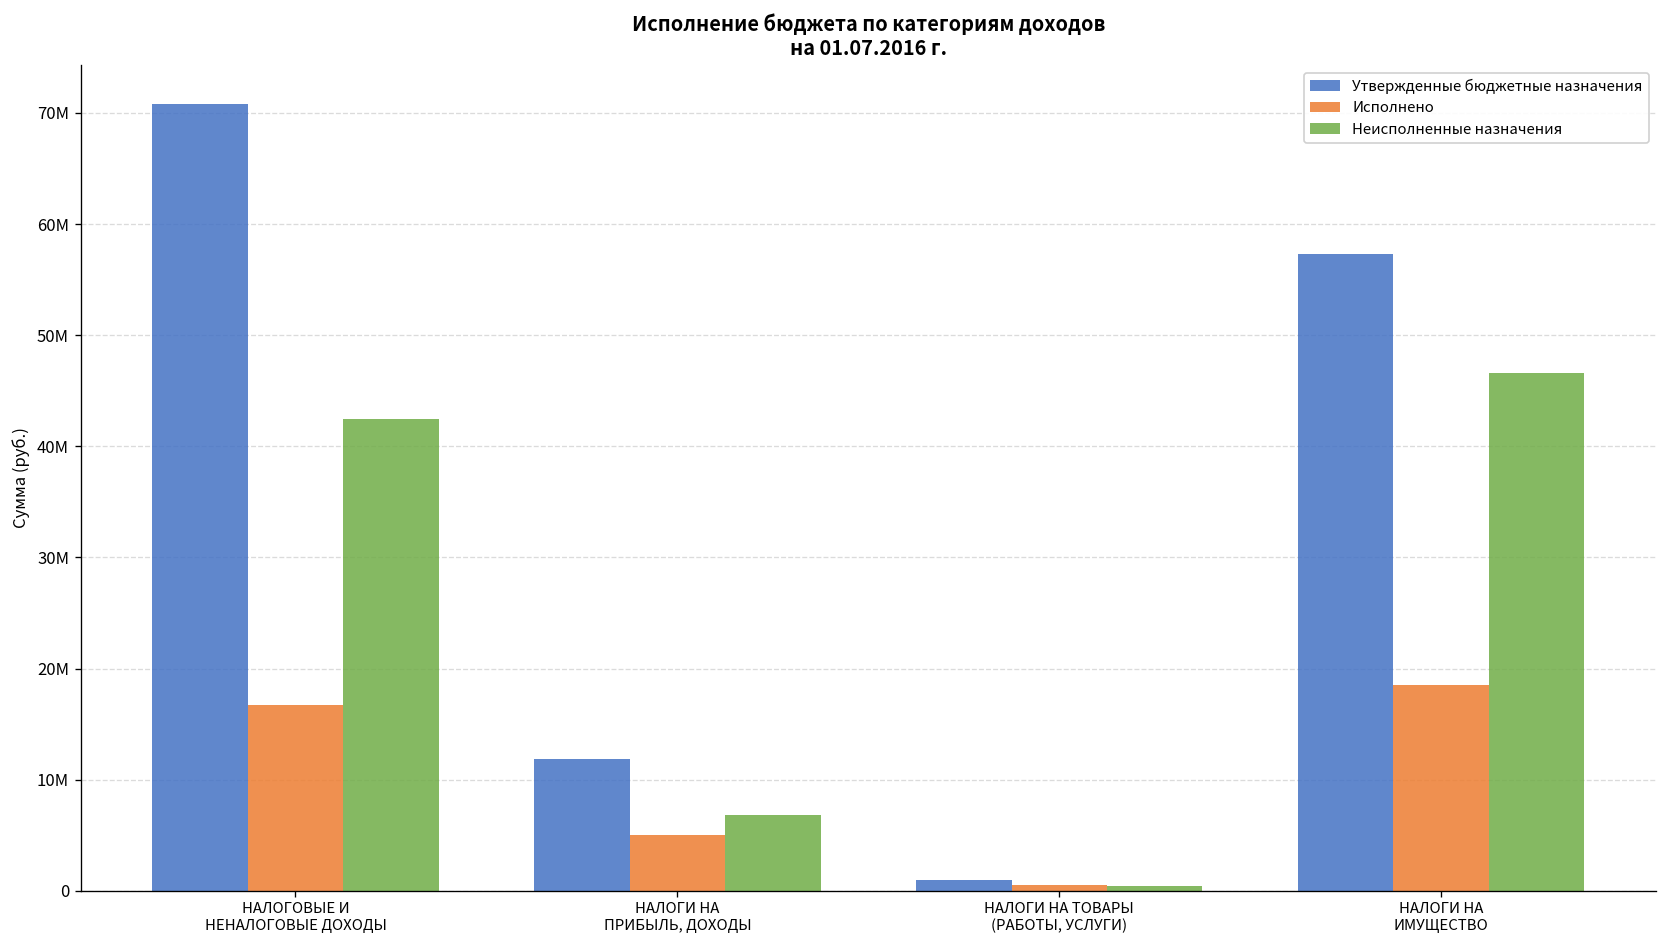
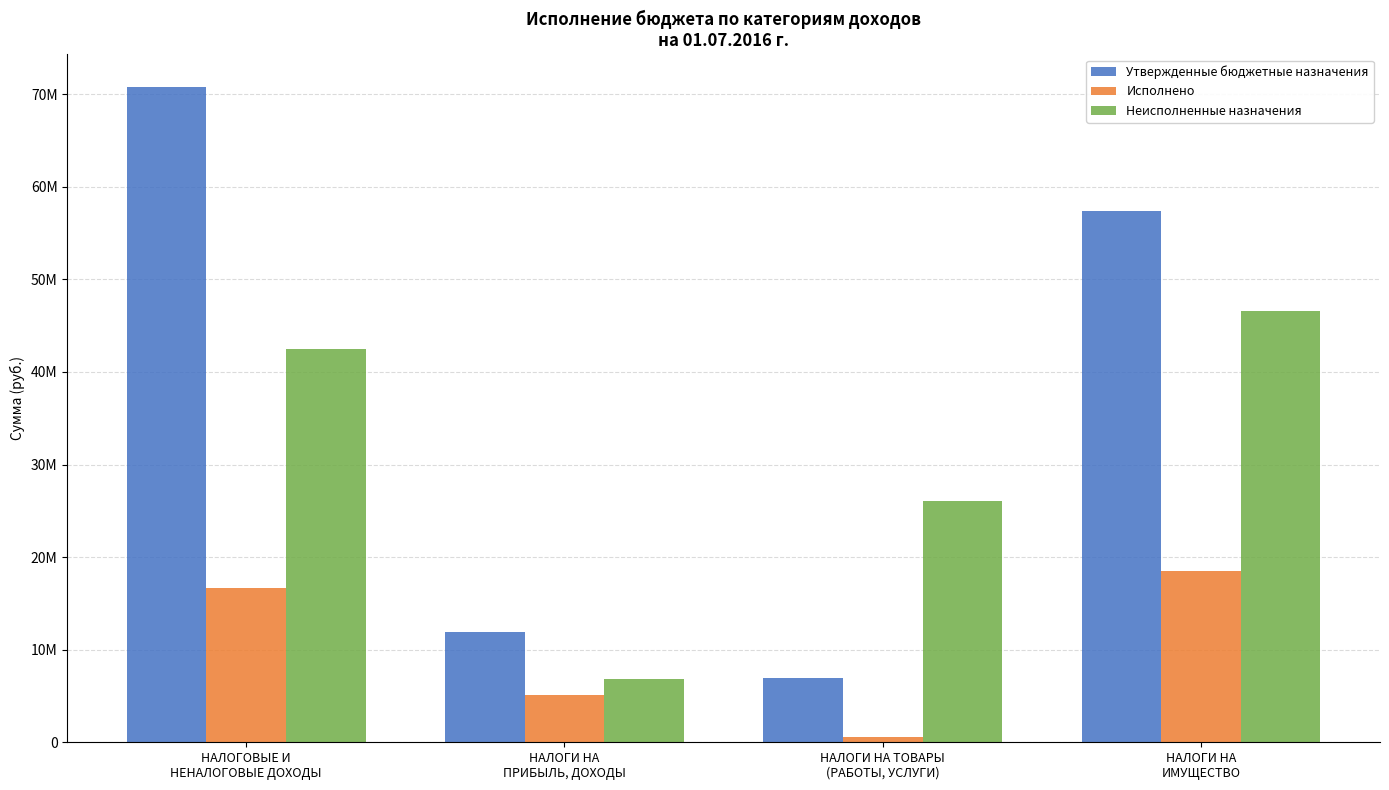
Утвержденные бюджетные назначения, НАЛОГИ НА ТОВАРЫ (РАБОТЫ, УСЛУГИ): 1000000 -> 7000000
Неисполненные назначения, НАЛОГИ НА ТОВАРЫ (РАБОТЫ, УСЛУГИ): 0 -> 26000000
